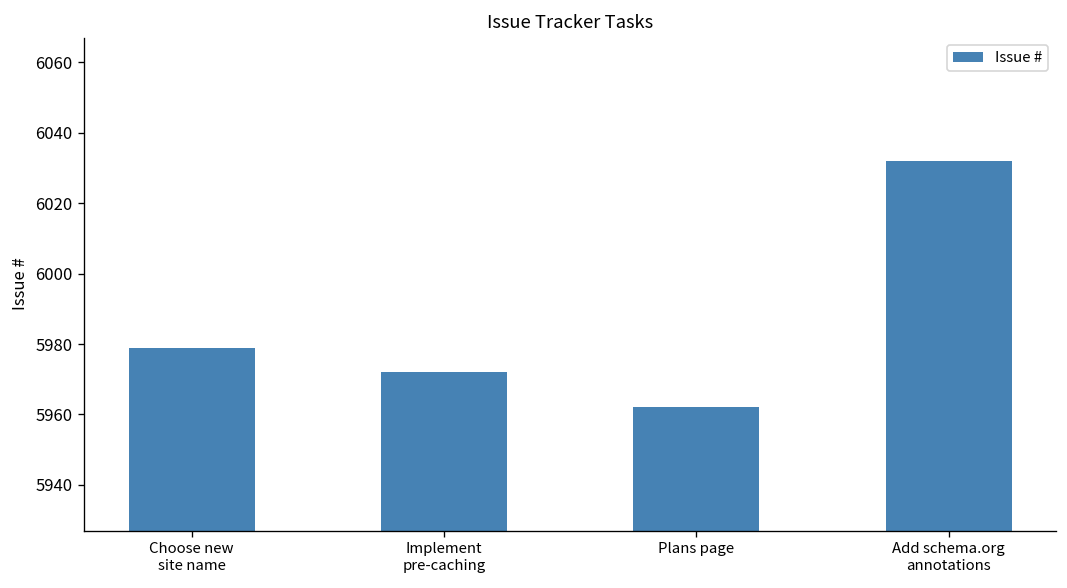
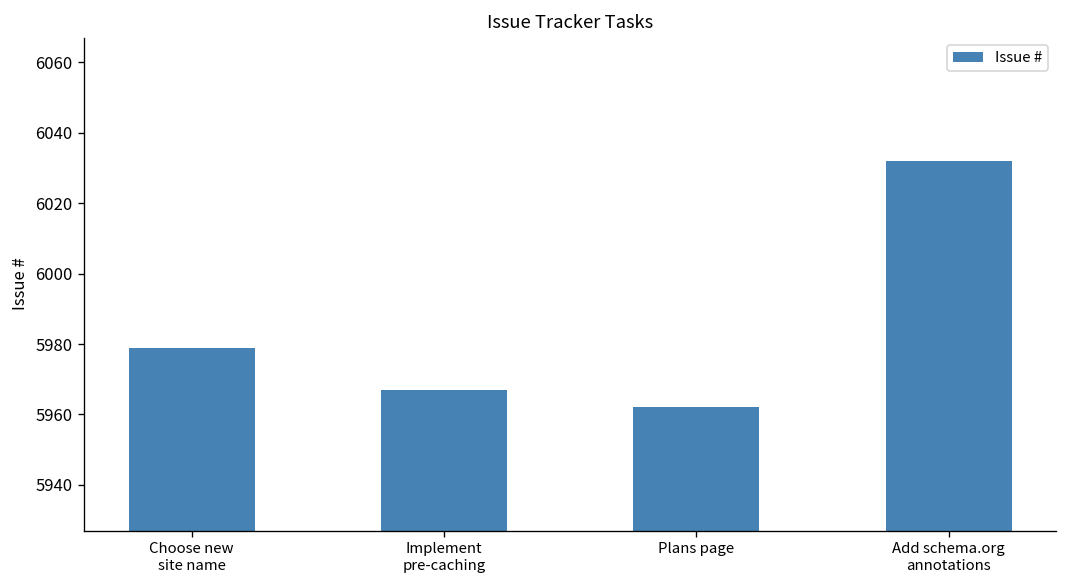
Implement pre-caching: 5972 -> 5967
